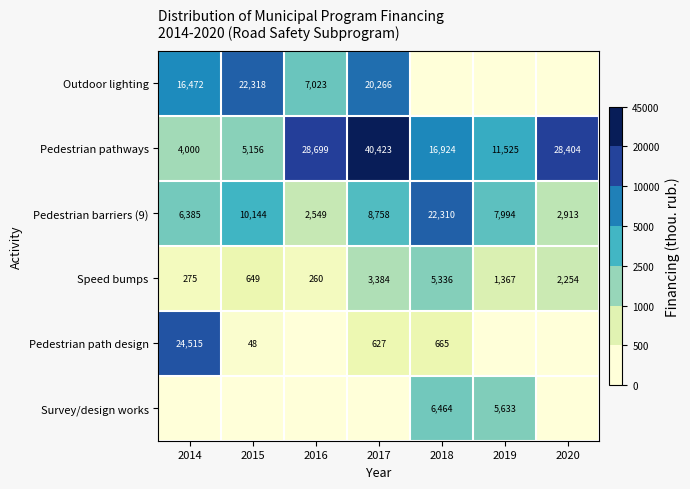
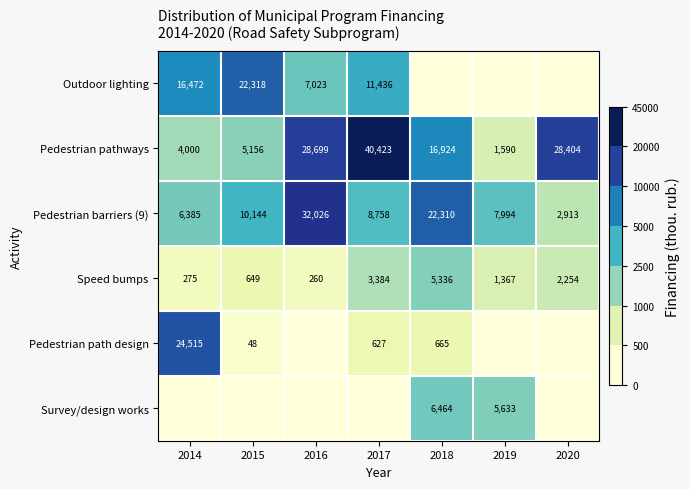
Outdoor lighting, 2017: 20,266 -> 11,436
Pedestrian pathways, 2019: 11,525 -> 1,590
Pedestrian barriers (9), 2016: 2,549 -> 32,026
